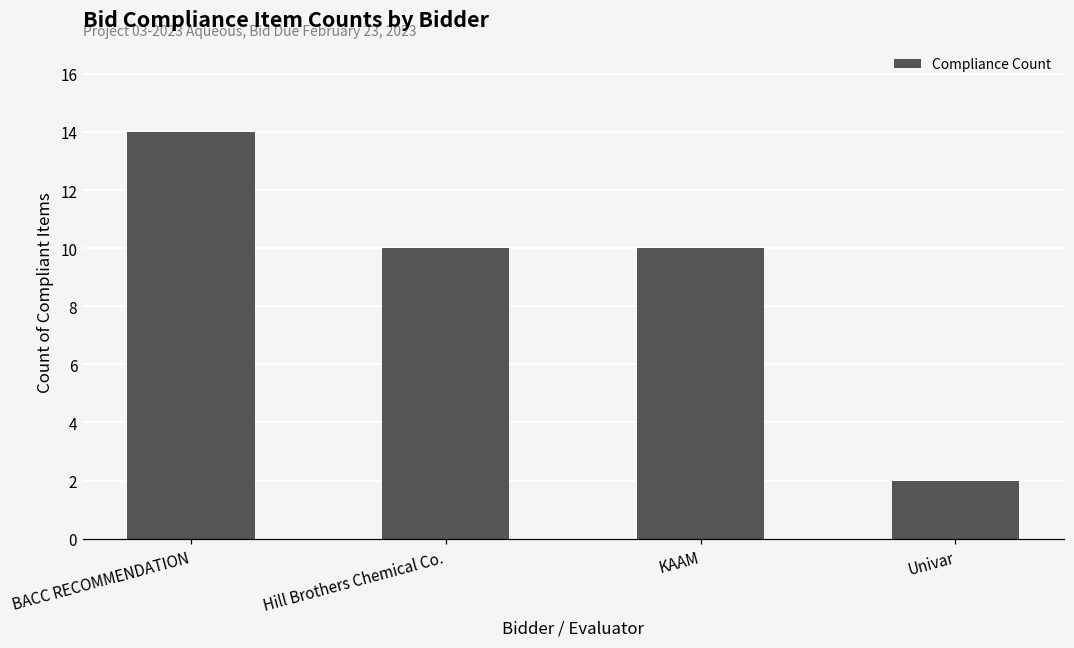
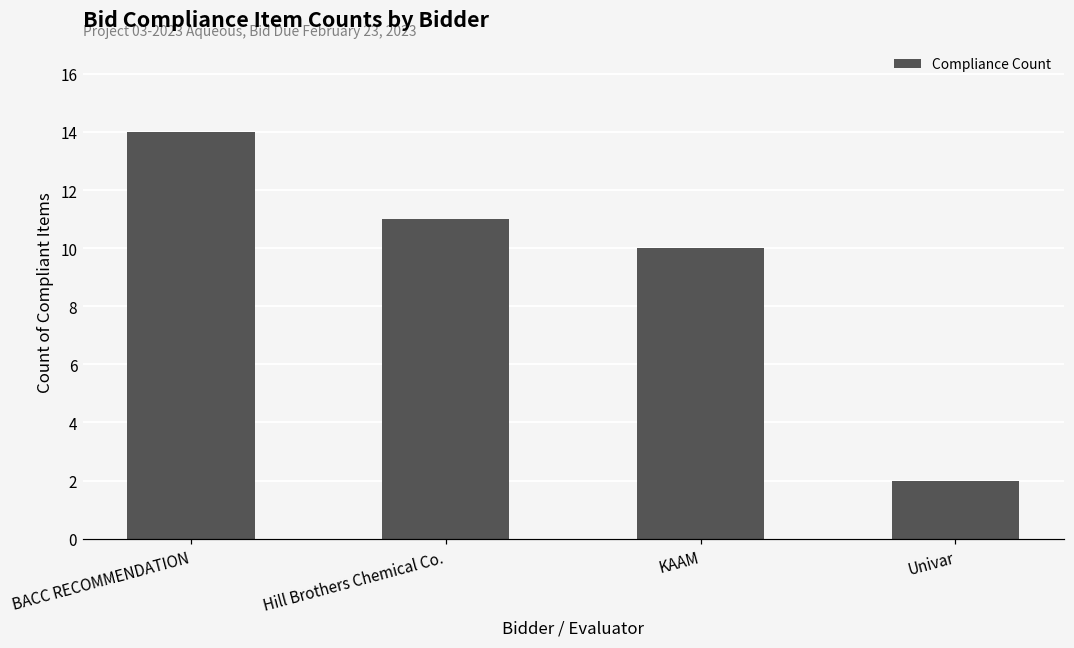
Hill Brothers Chemical Co.: 10 -> 11
